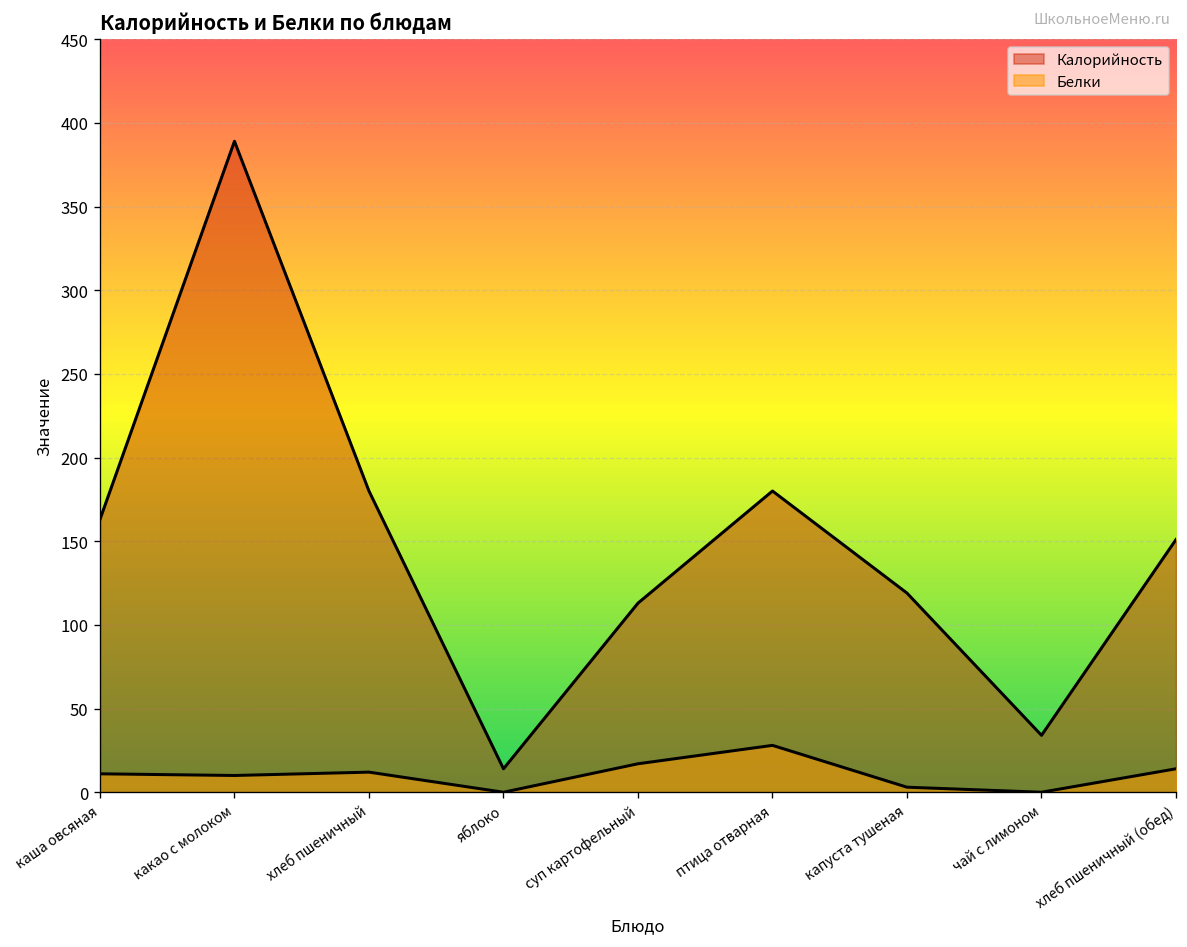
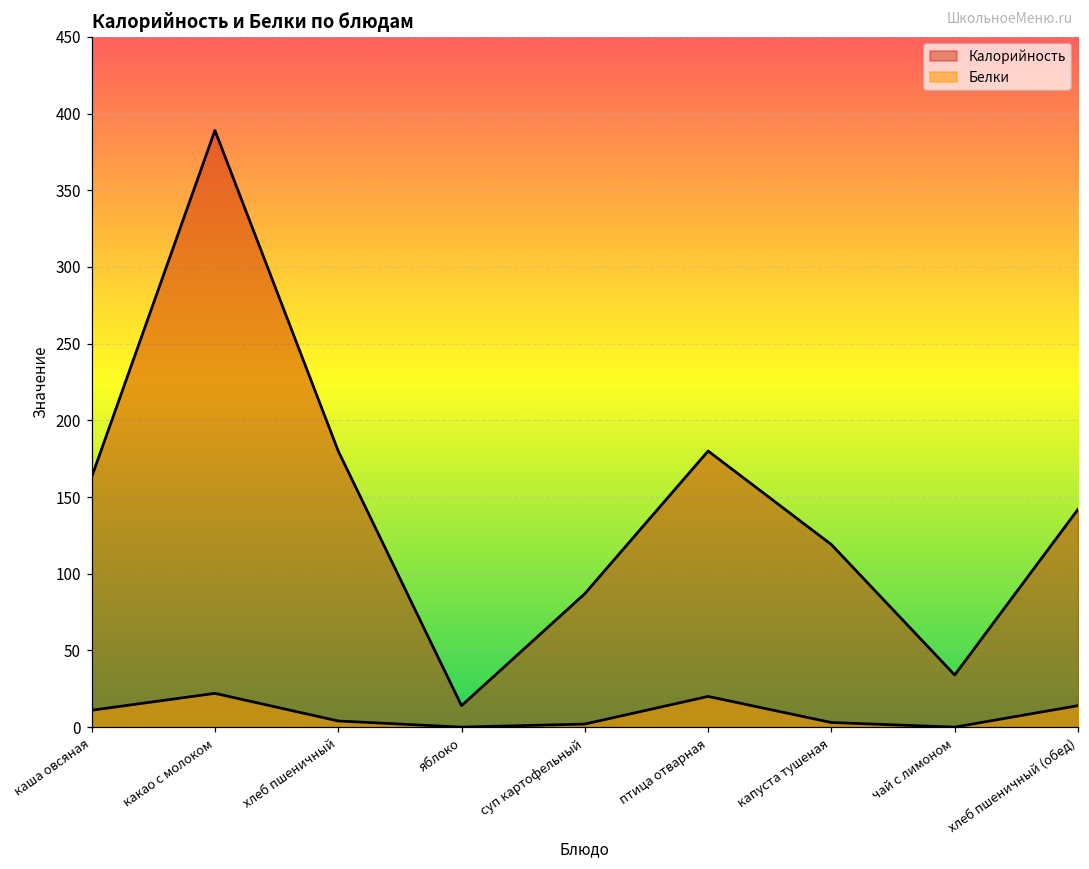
Белки, какао с молоком: 10 -> 22
Белки, хлеб пшеничный: 12 -> 4
Калорийность, суп картофельный: 113 -> 87
Белки, суп картофельный: 17 -> 2
Белки, птица отварная: 28 -> 20
Калорийность, хлеб пшеничный (обед): 151 -> 142
